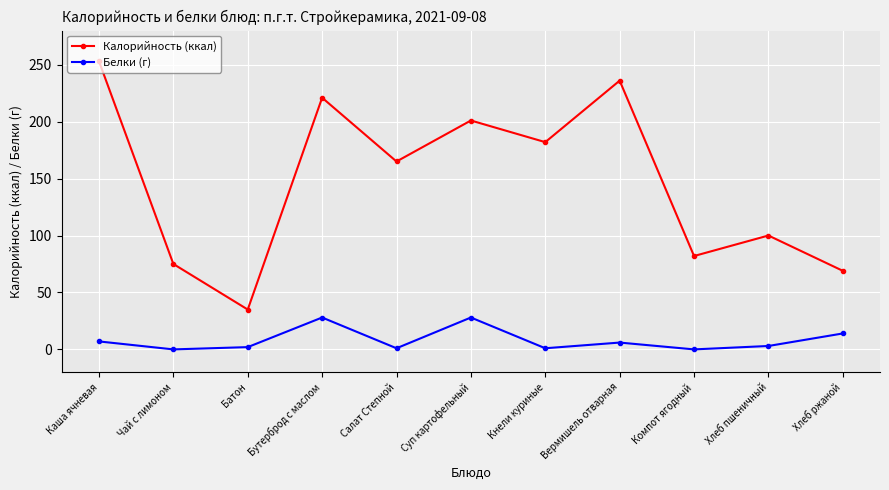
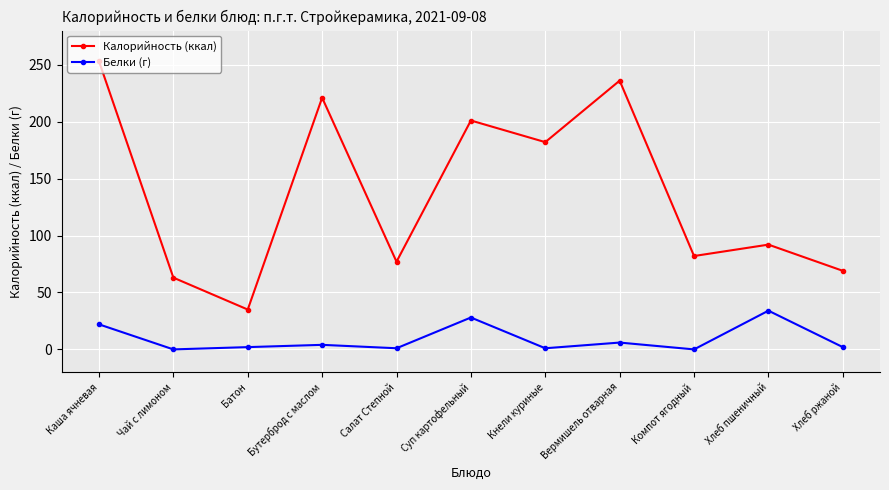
Белки (г), Каша ячневая: 7 -> 22
Калорийность (ккал), Чай с лимоном: 75 -> 63
Белки (г), Бутерброд с маслом: 28 -> 4
Калорийность (ккал), Салат Степной: 165 -> 77
Калорийность (ккал), Хлеб пшеничный: 100 -> 92
Белки (г), Хлеб пшеничный: 3 -> 34
Белки (г), Хлеб ржаной: 14 -> 2
